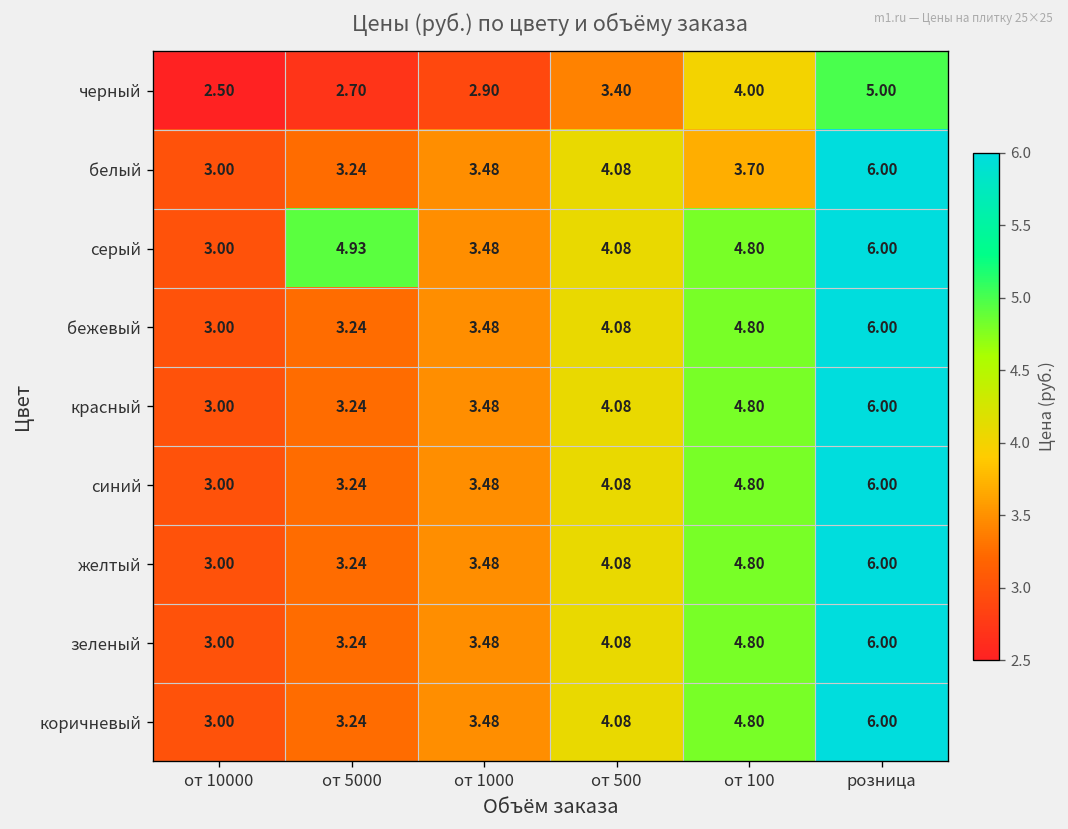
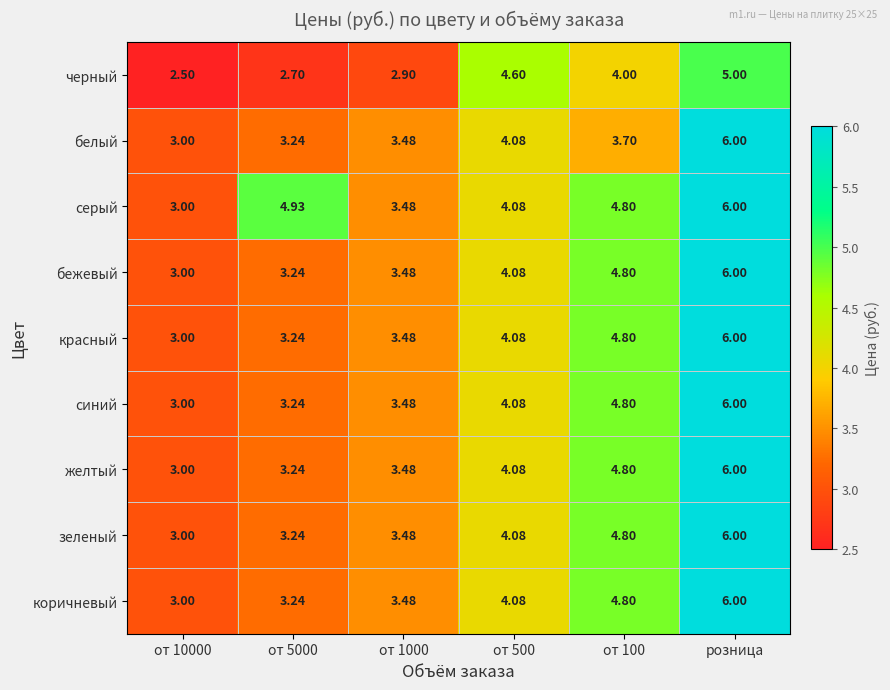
черный, от 500: 3.40 -> 4.60
